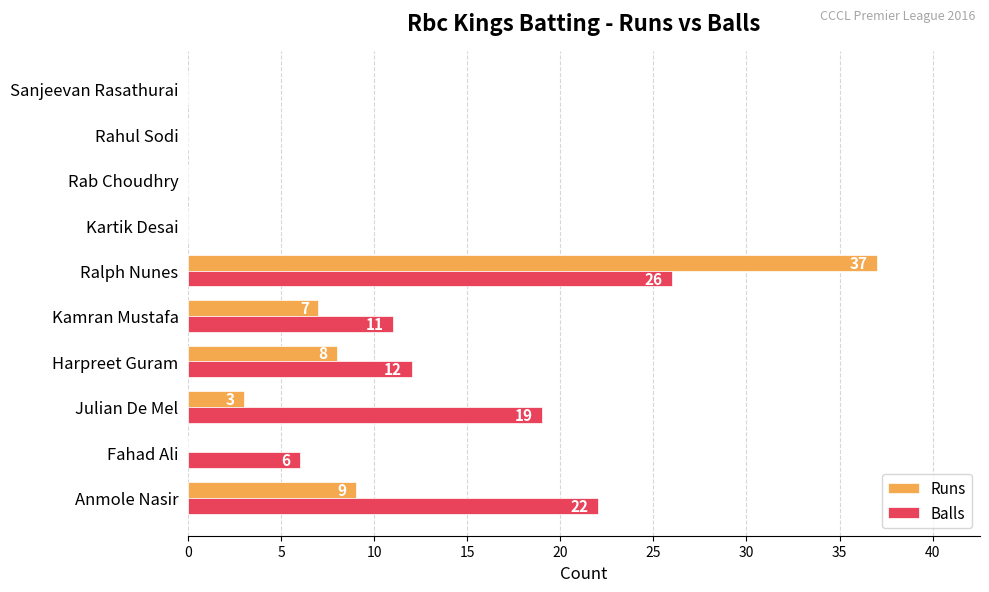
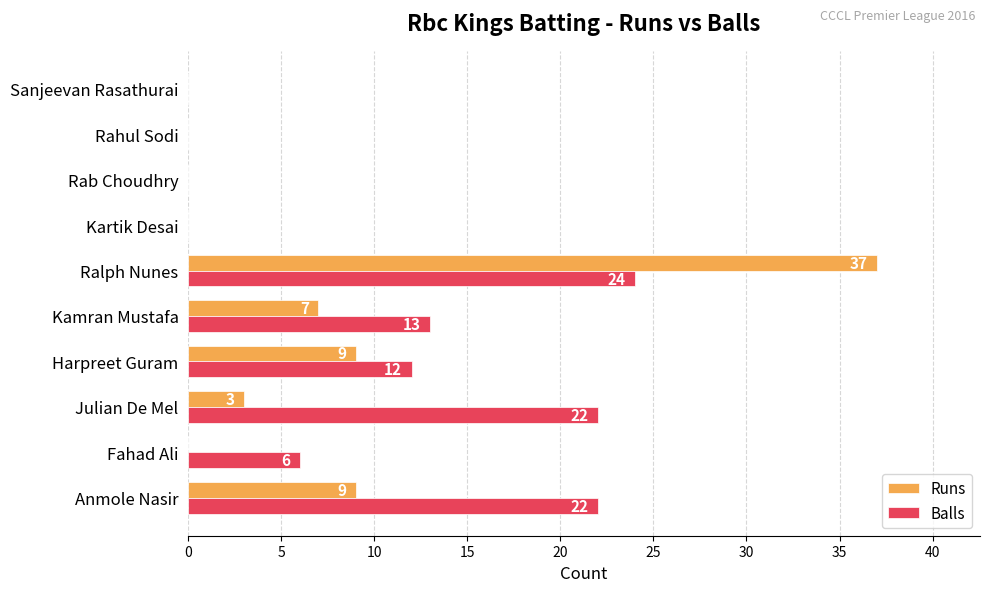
Balls, Ralph Nunes: 26 -> 24
Balls, Kamran Mustafa: 11 -> 13
Runs, Harpreet Guram: 8 -> 9
Balls, Julian De Mel: 19 -> 22
